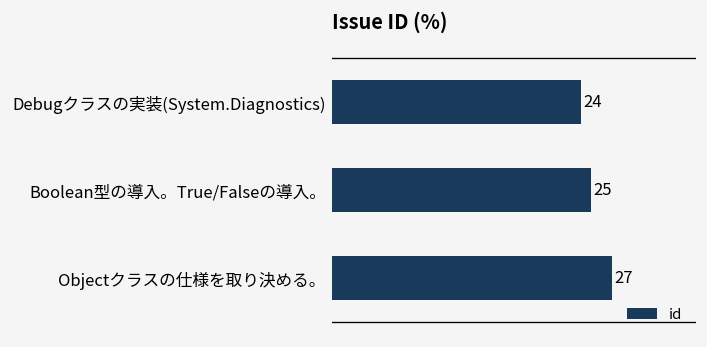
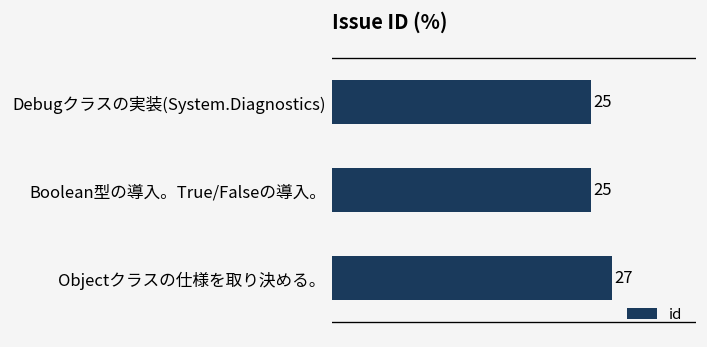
Debugクラスの実装(System.Diagnostics): 24 -> 25
